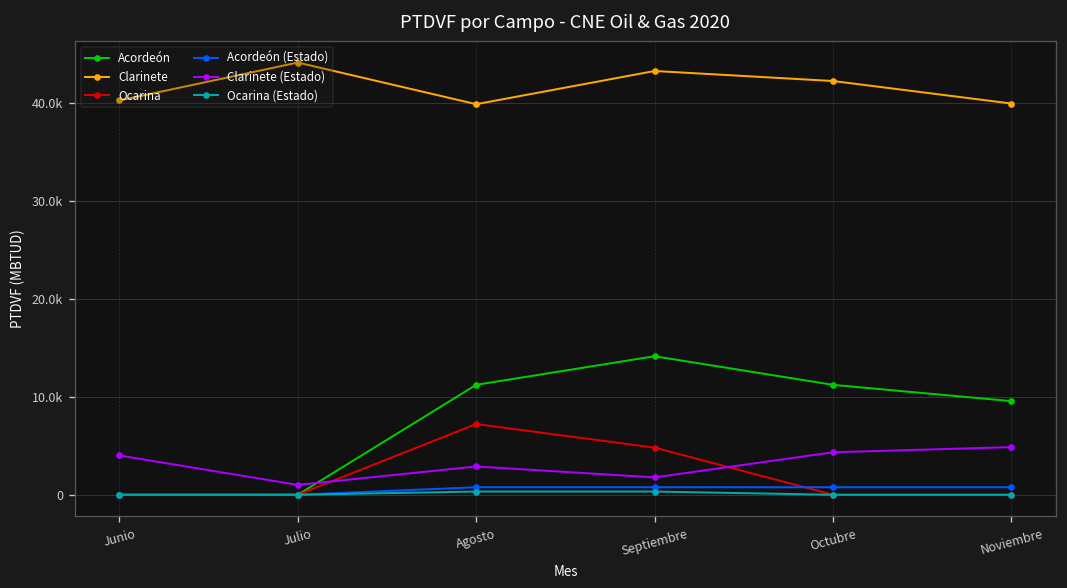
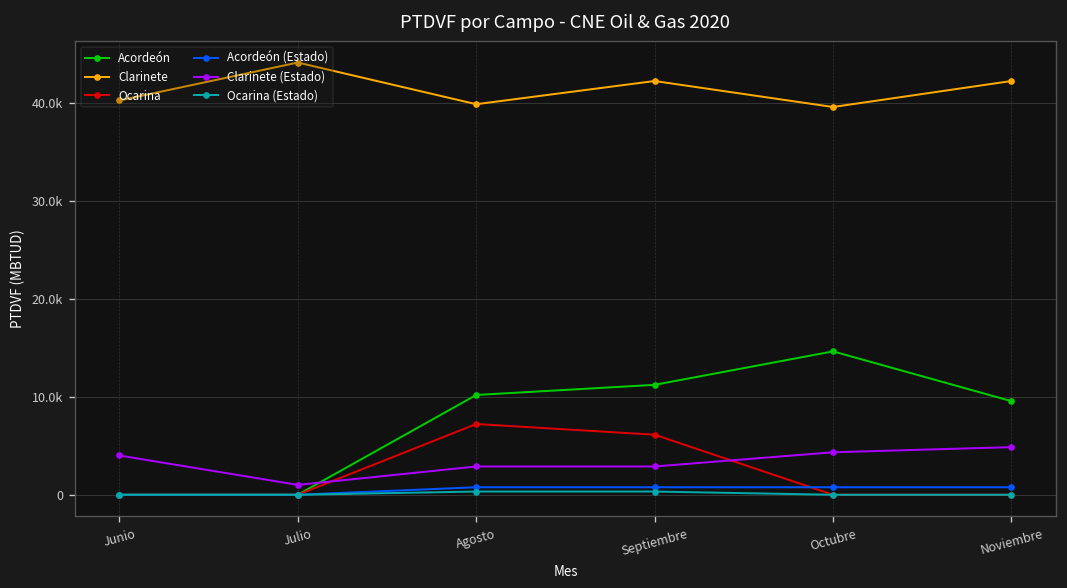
Acordeón, Agosto: 11000 -> 10000
Acordeón, Septiembre: 14000 -> 11000
Clarinete, Septiembre: 43000 -> 42000
Ocarina, Septiembre: 5000 -> 6000
Clarinete (Estado), Septiembre: 2000 -> 3000
Acordeón, Octubre: 11000 -> 15000
Clarinete, Octubre: 42000 -> 40000
Clarinete, Noviembre: 40000 -> 42000
